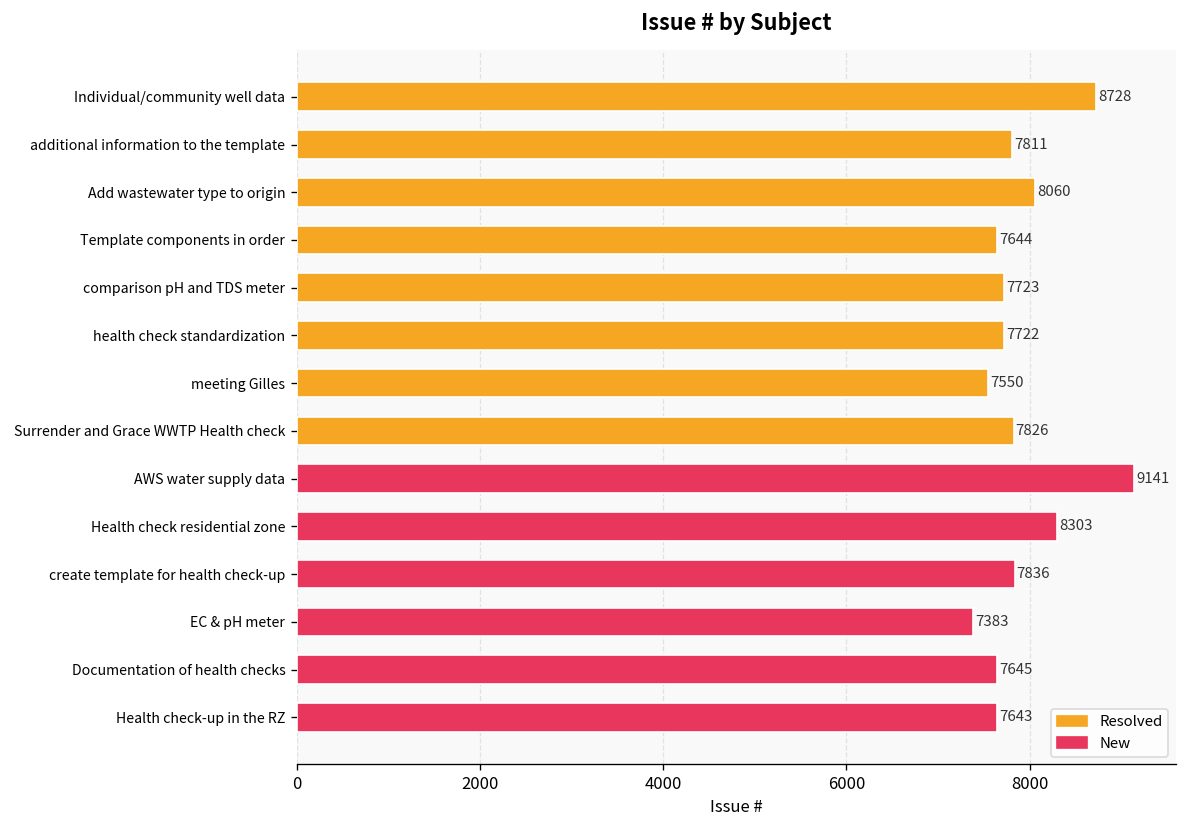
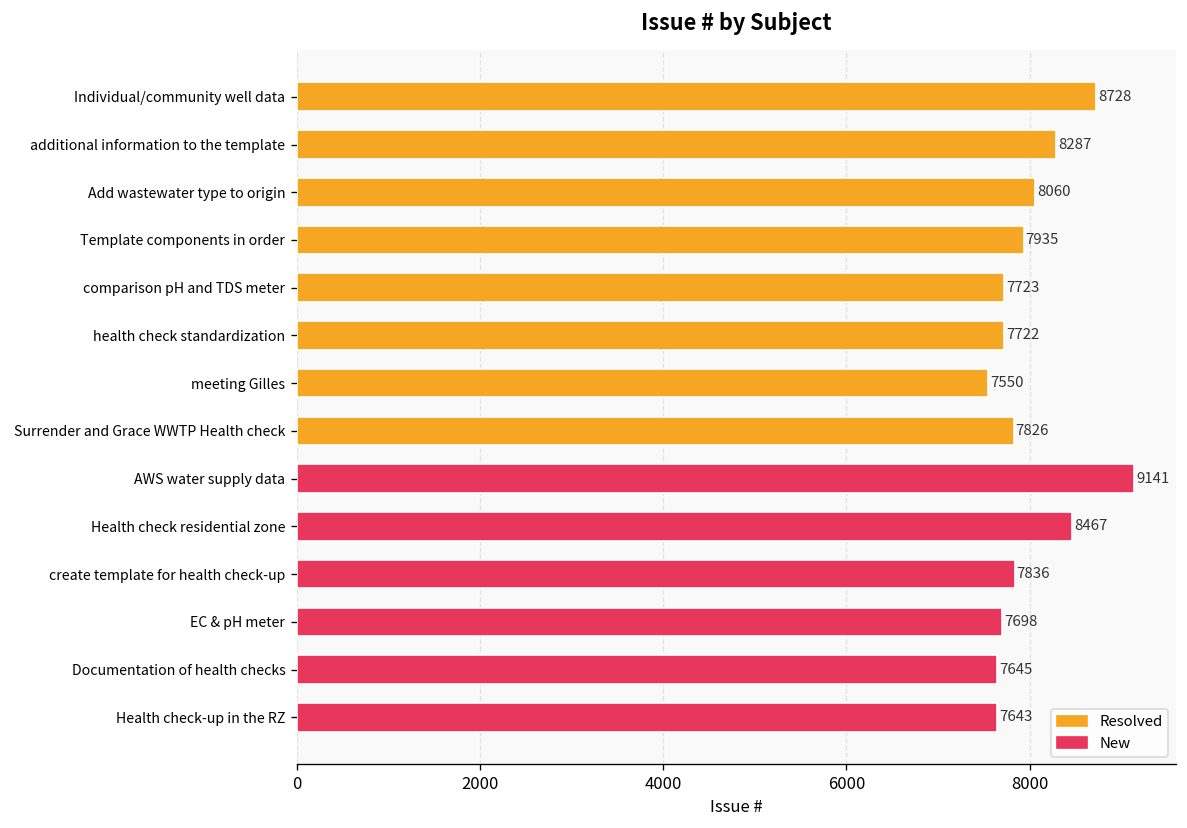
additional information to the template: 7811 -> 8287
Template components in order: 7644 -> 7935
Health check residential zone: 8303 -> 8467
EC & pH meter: 7383 -> 7698
